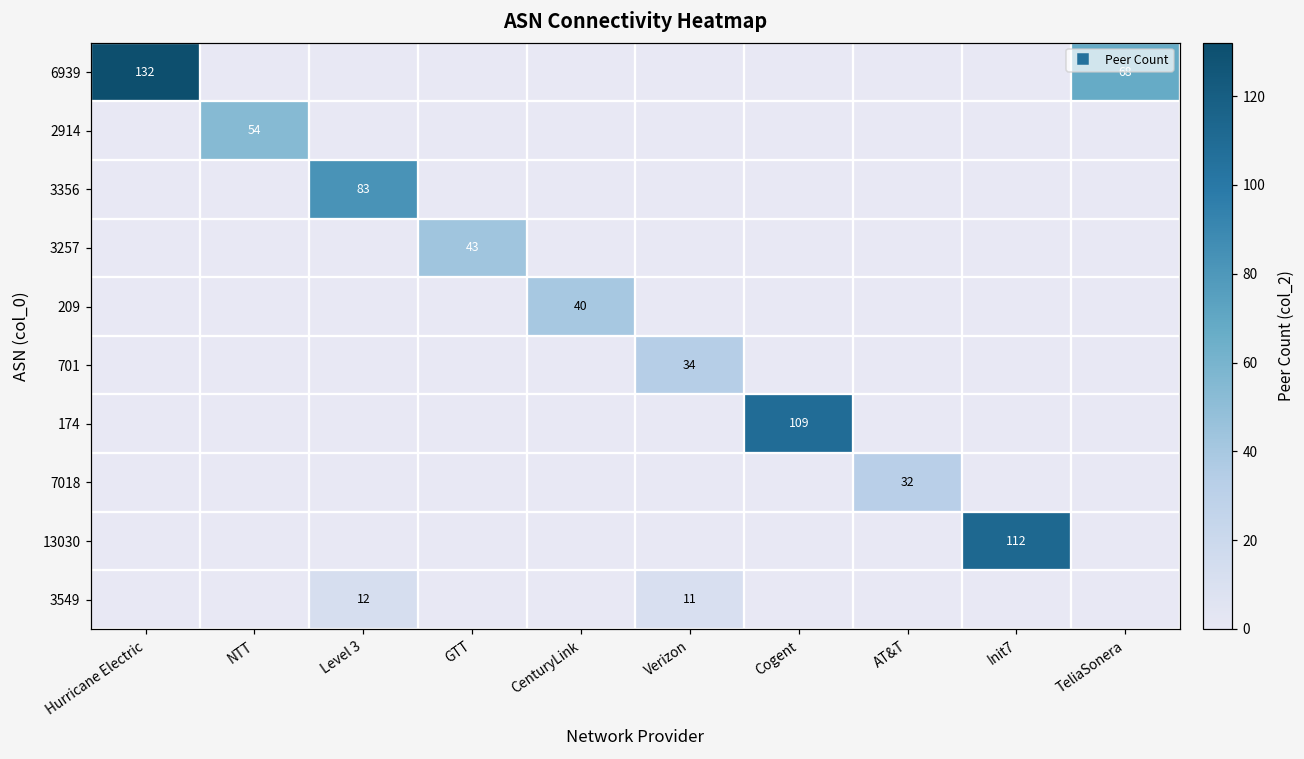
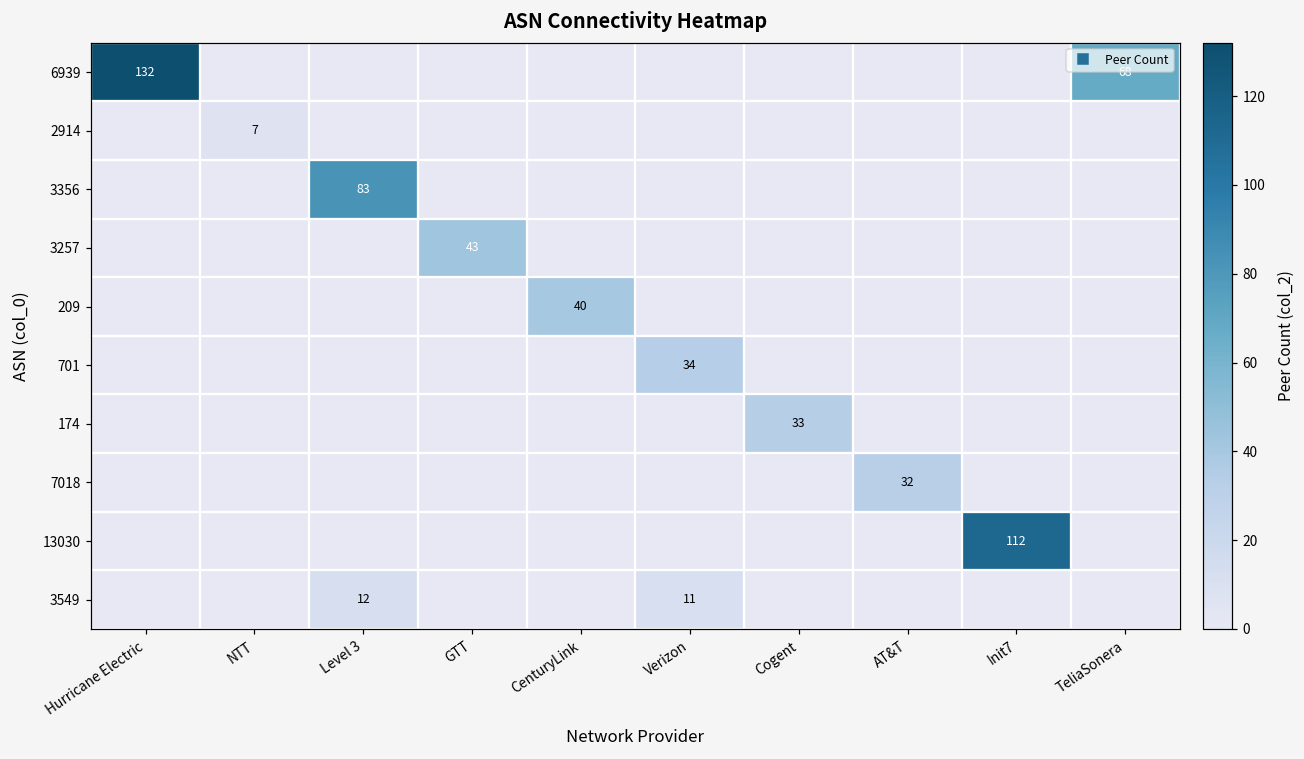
2914, NTT: 54 -> 7
174, Cogent: 109 -> 33
